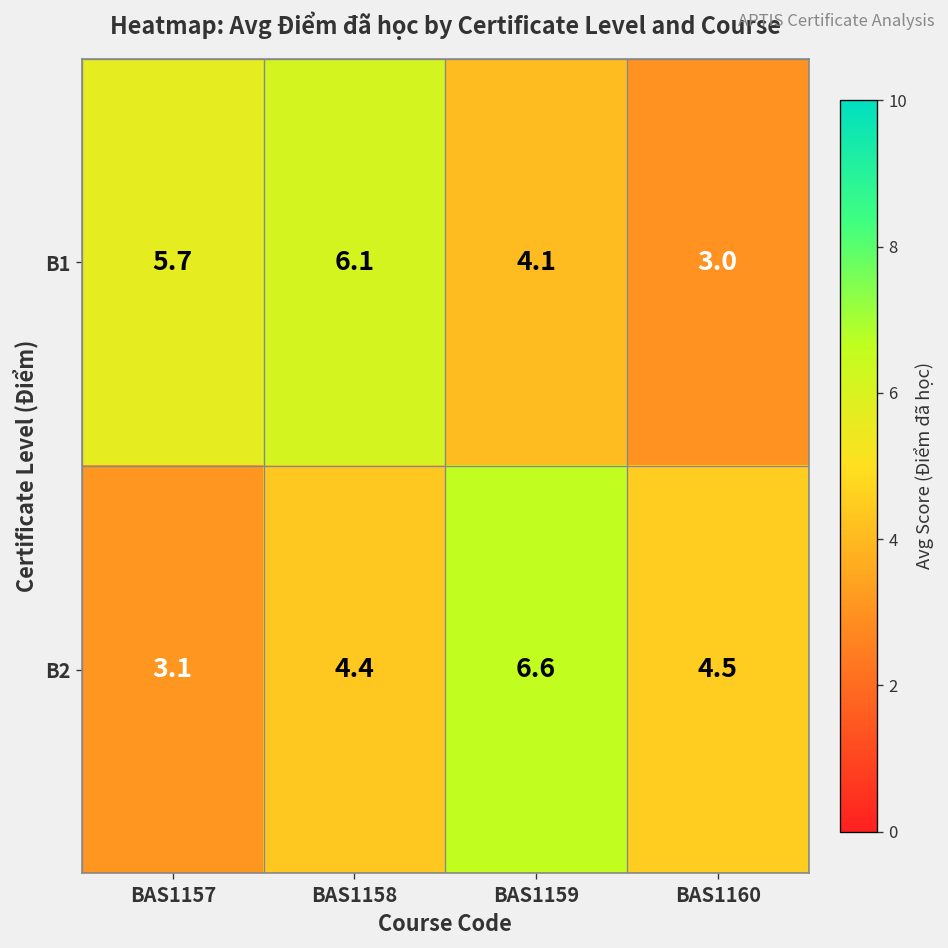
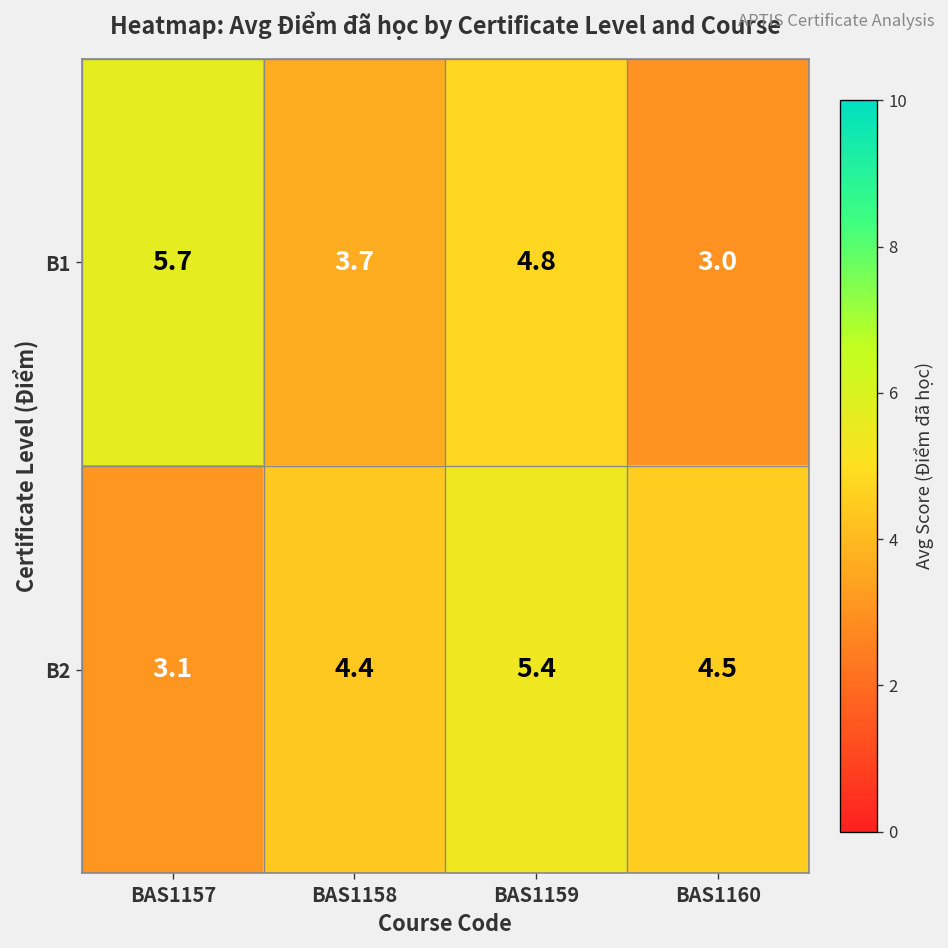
B1, BAS1158: 6.1 -> 3.7
B1, BAS1159: 4.1 -> 4.8
B2, BAS1159: 6.6 -> 5.4
